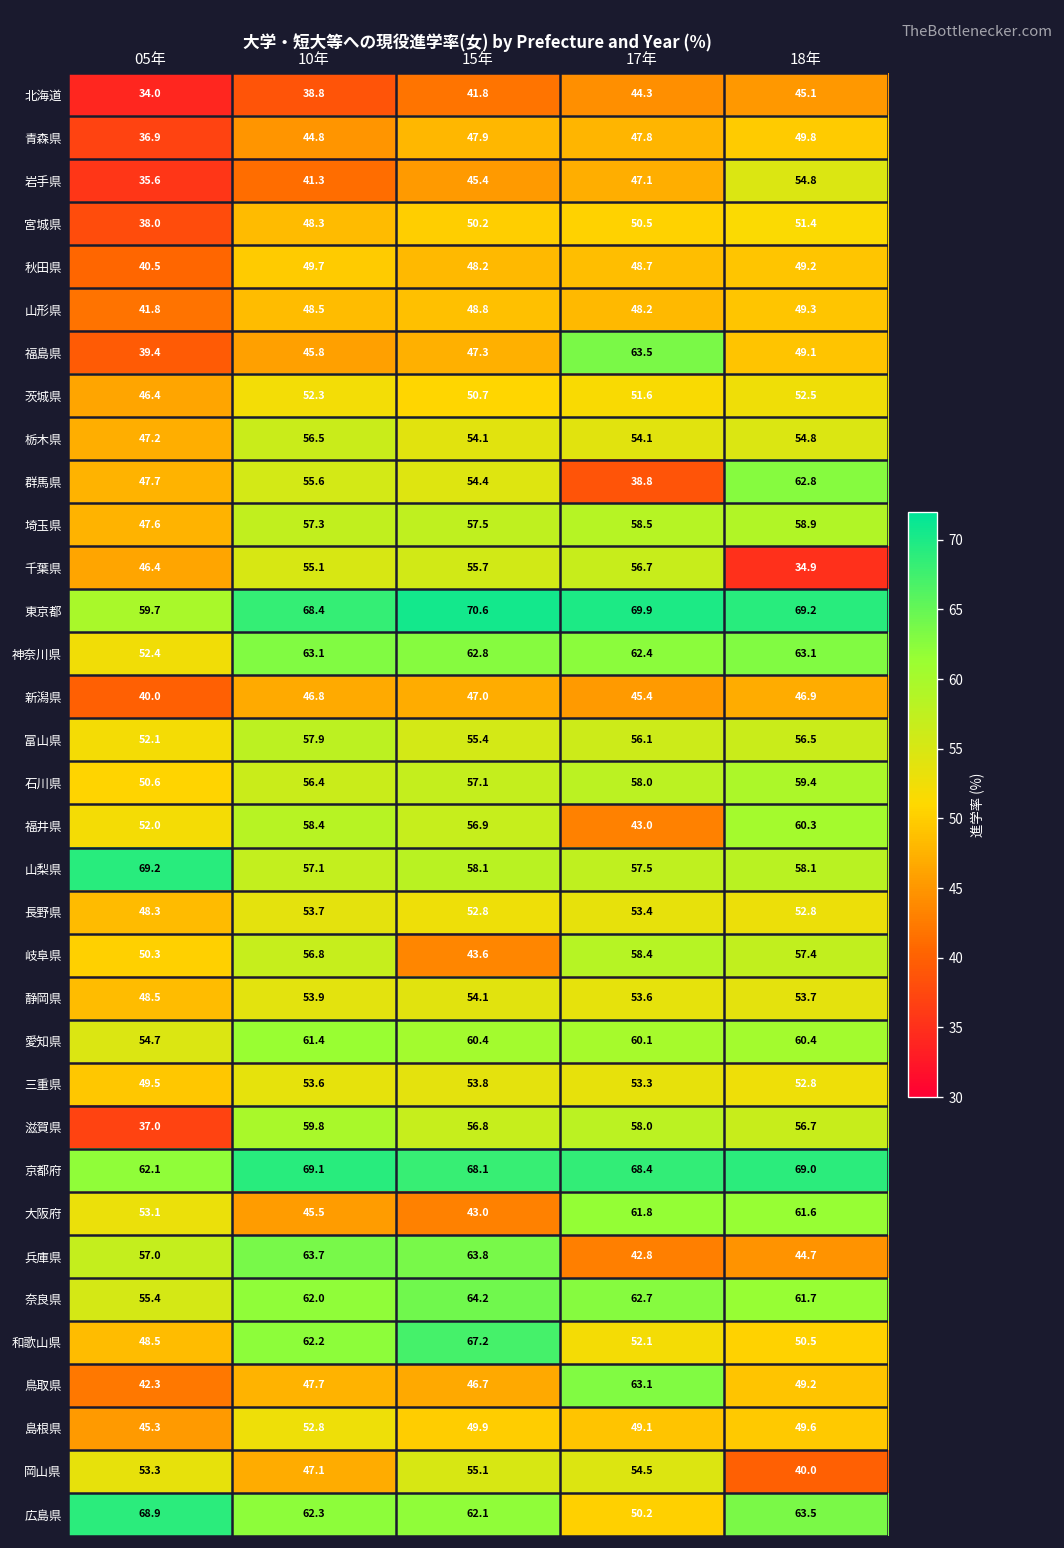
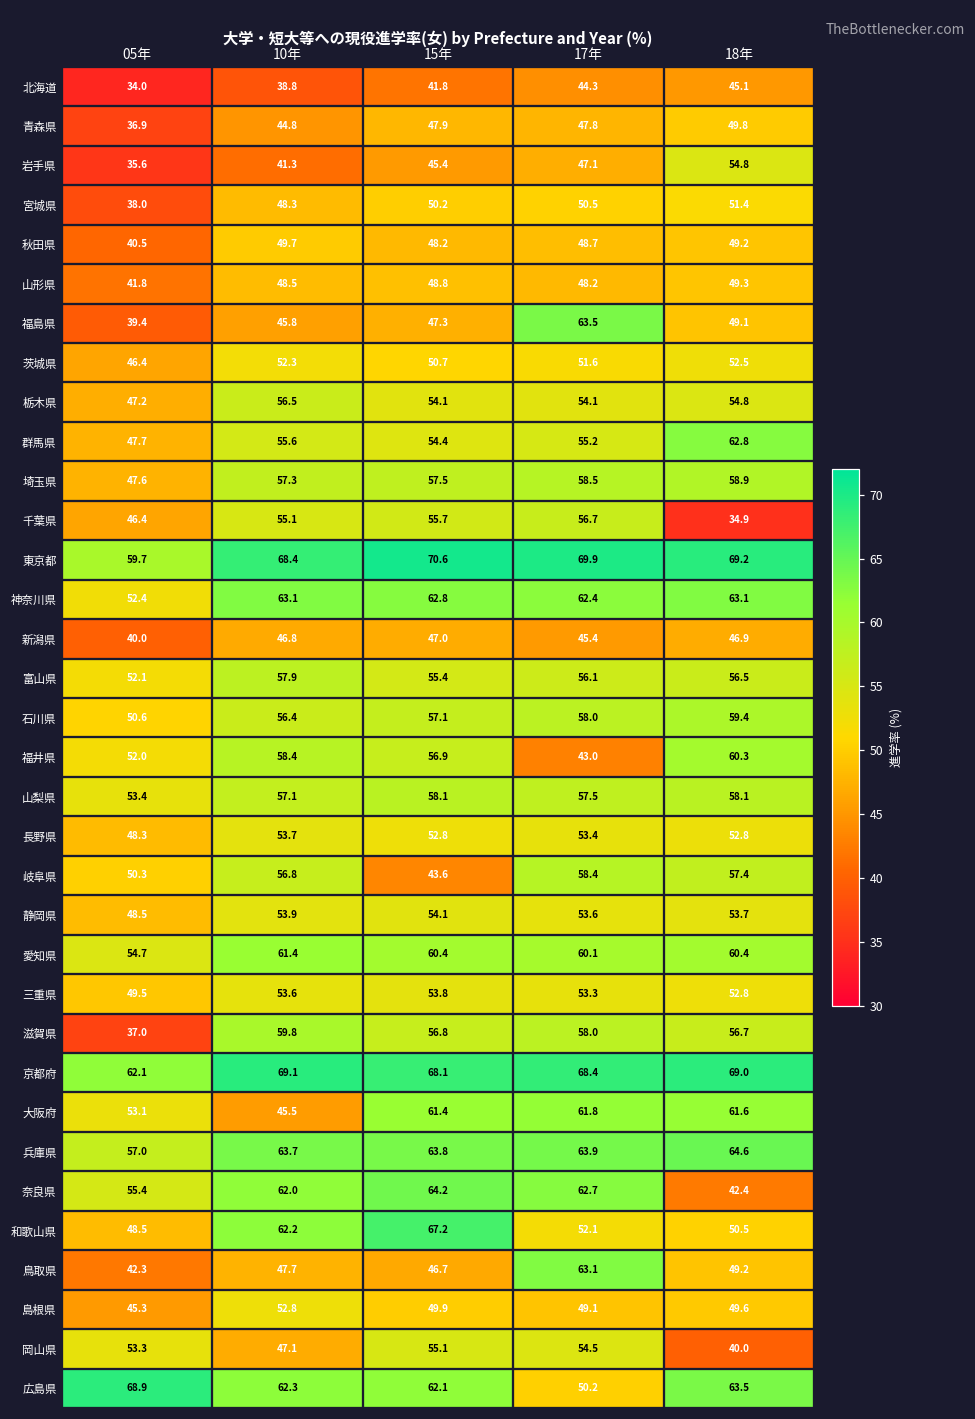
群馬県, 17年: 38.8 -> 55.2
山梨県, 05年: 69.2 -> 53.4
大阪府, 15年: 43.0 -> 61.4
兵庫県, 17年: 42.8 -> 63.9
兵庫県, 18年: 44.7 -> 64.6
奈良県, 18年: 61.7 -> 42.4
